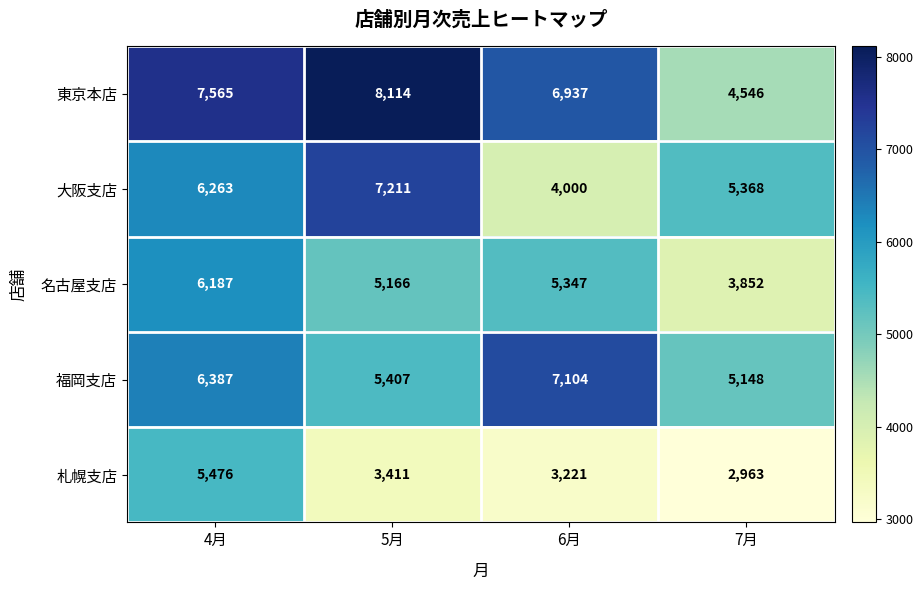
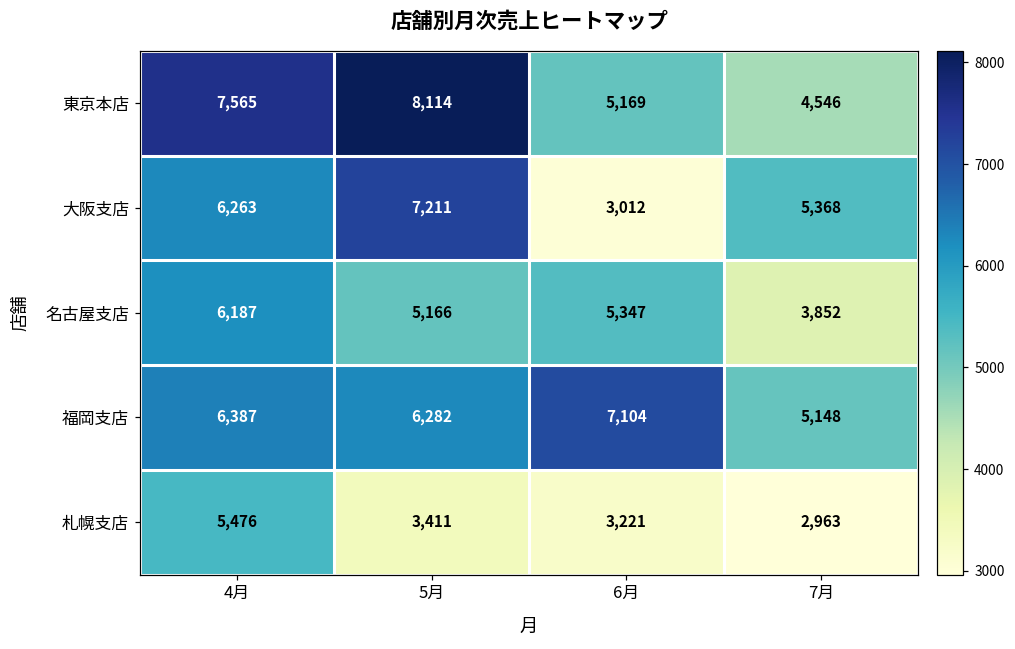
東京本店, 6月: 6,937 -> 5,169
大阪支店, 6月: 4,000 -> 3,012
福岡支店, 5月: 5,407 -> 6,282
